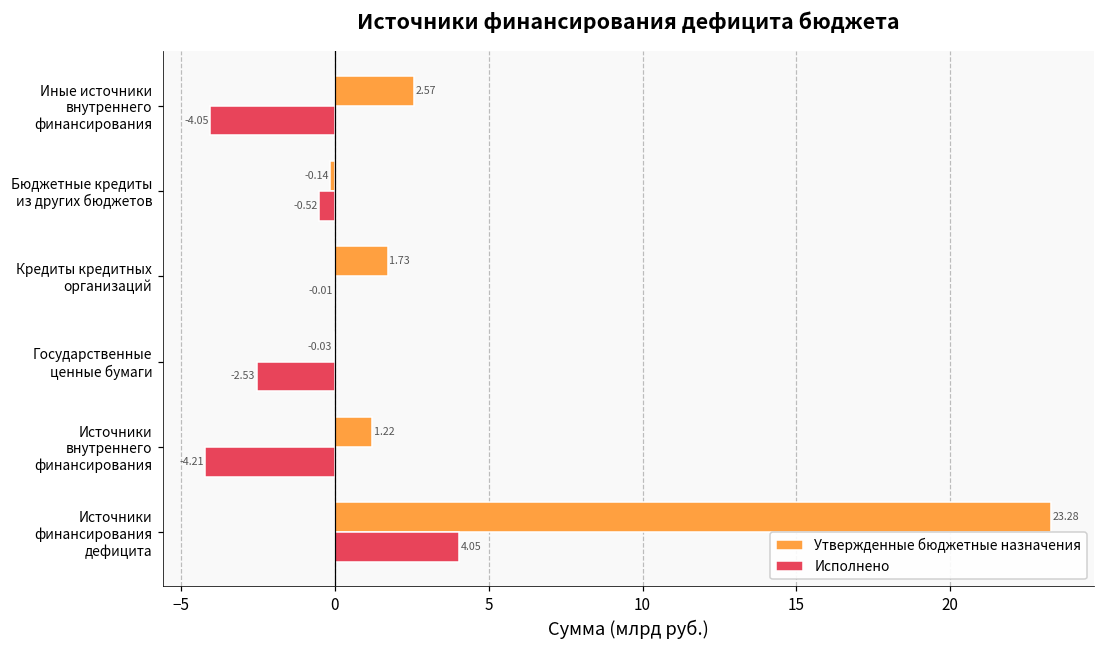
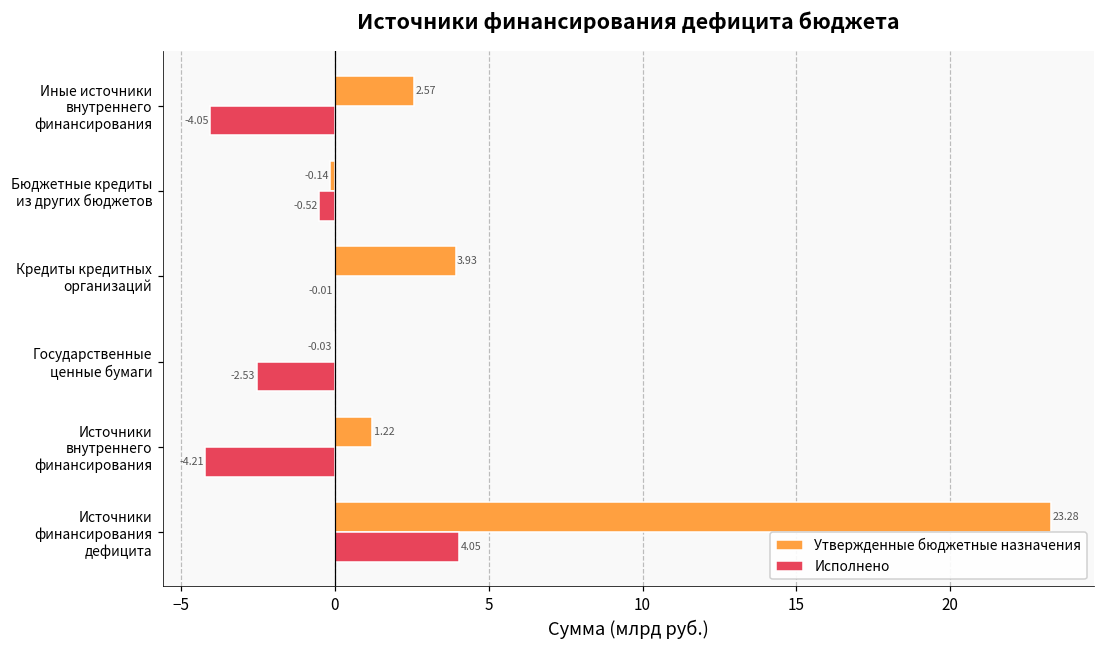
Утвержденные бюджетные назначения, Кредиты кредитных организаций: 1.73 -> 3.93
